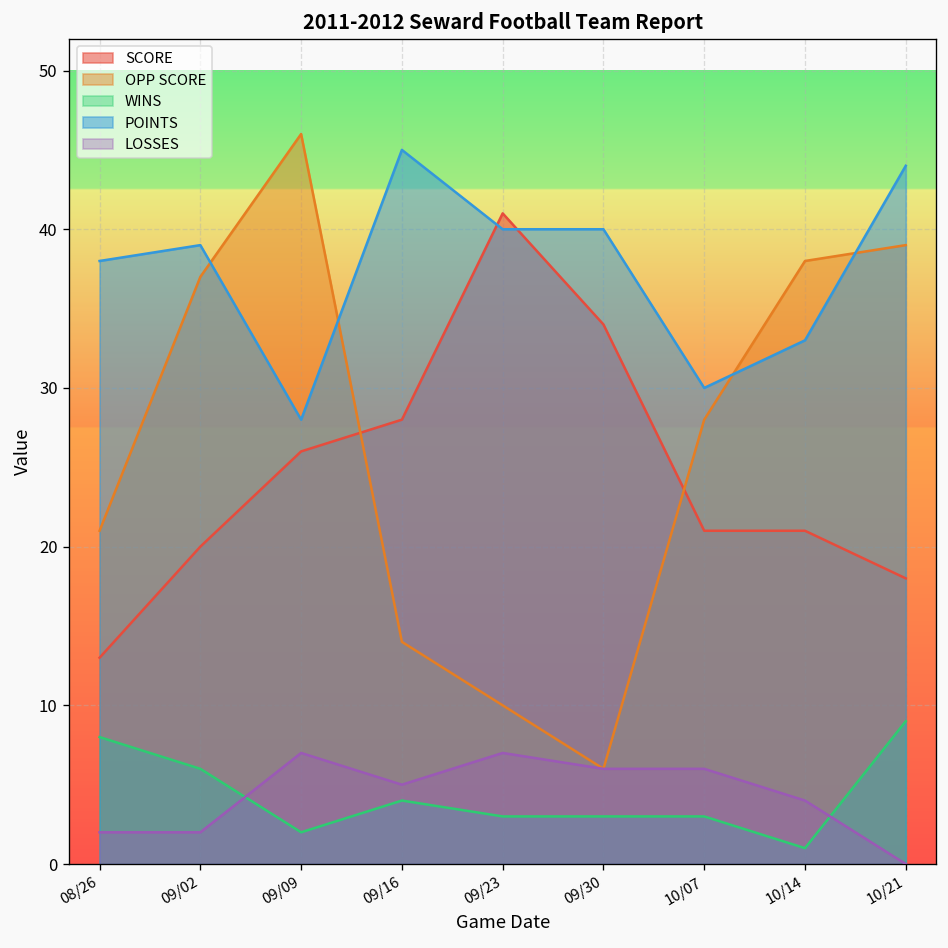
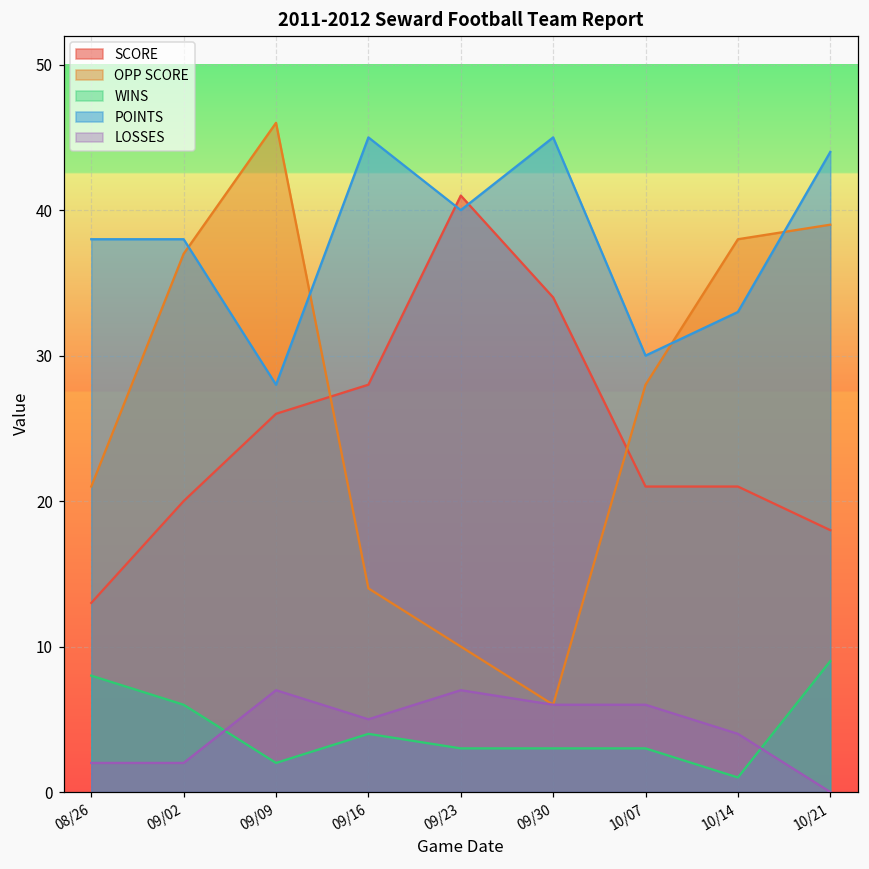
POINTS, 09/02: 39 -> 38
POINTS, 09/30: 40 -> 45
